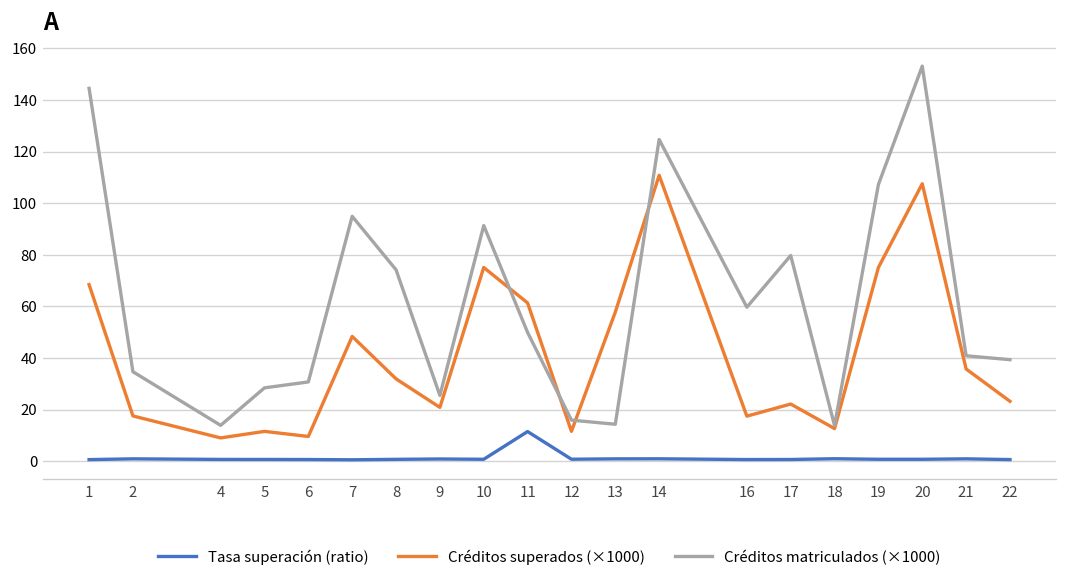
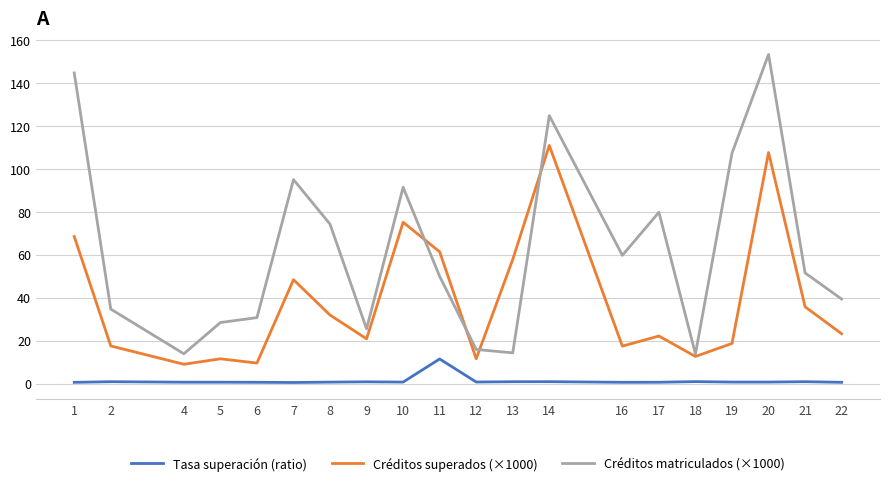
Créditos superados (×1000), 19: 75 -> 19
Créditos matriculados (×1000), 21: 41 -> 51
